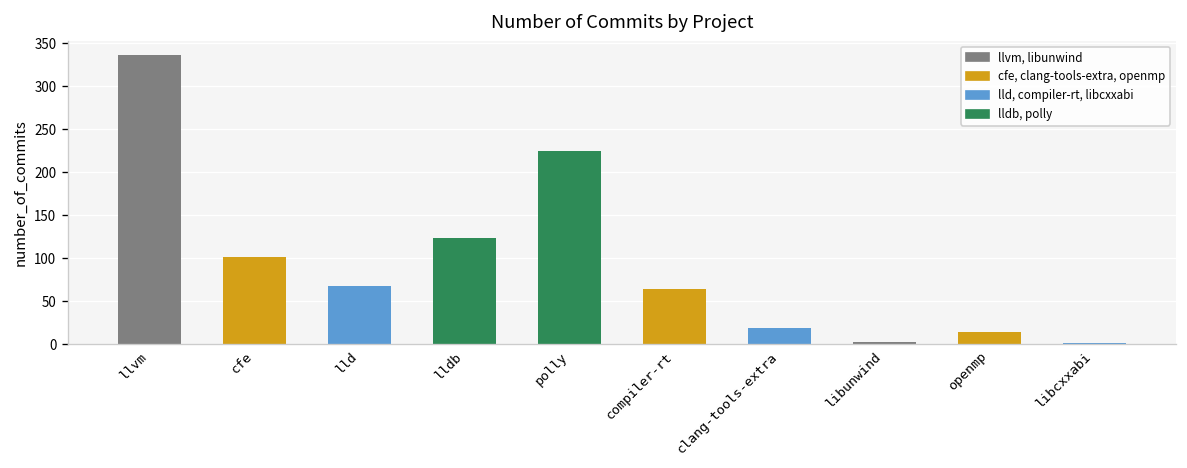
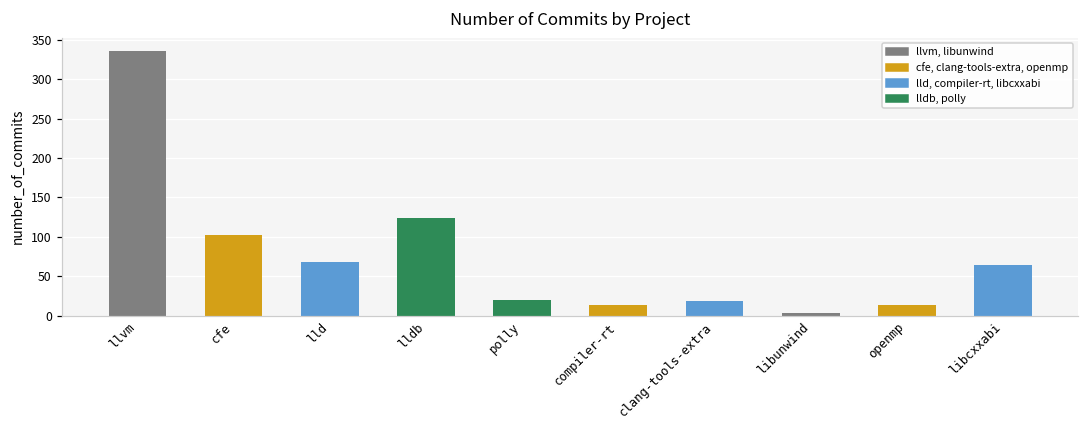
polly: 230 -> 20
compiler-rt: 60 -> 10
libcxxabi: 0 -> 60
